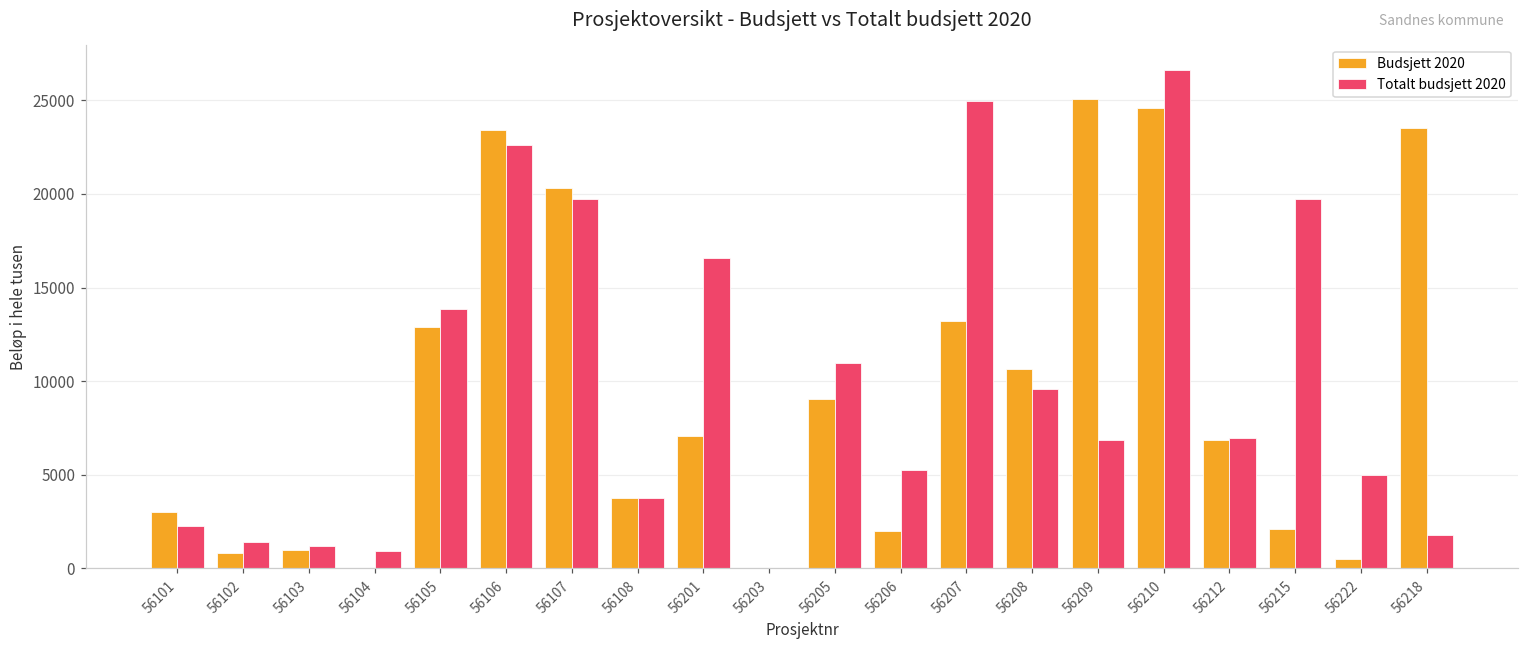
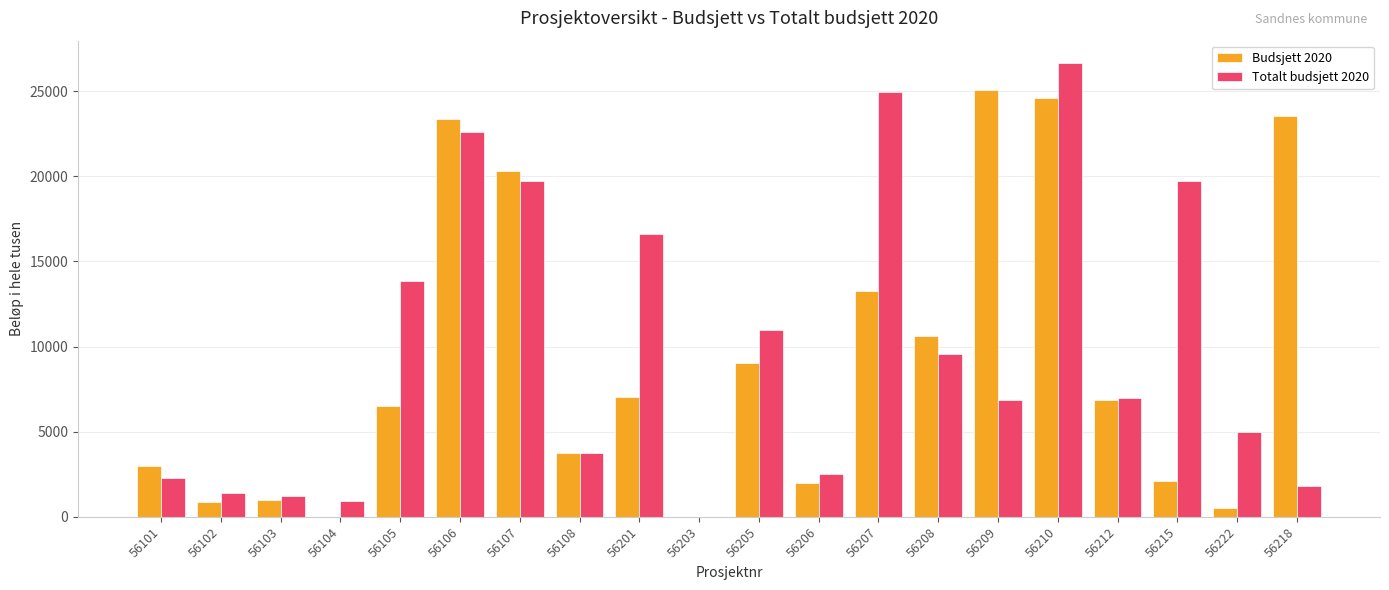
Budsjett 2020, 56105: 12900 -> 6500
Totalt budsjett 2020, 56206: 5300 -> 2500
